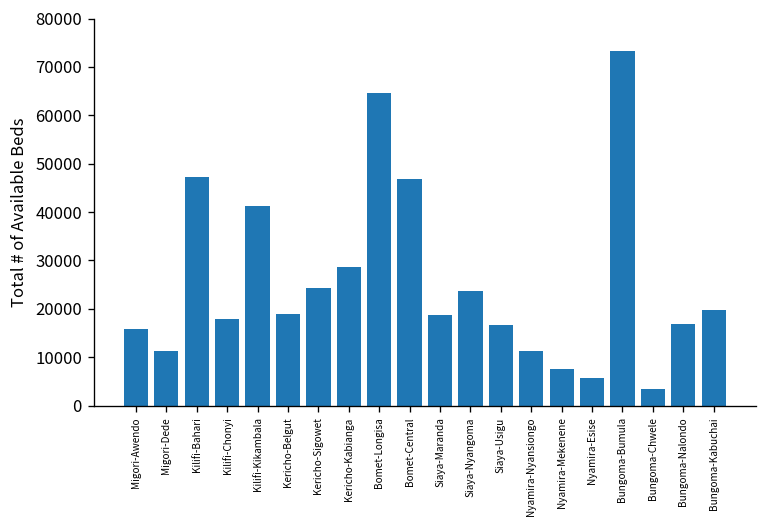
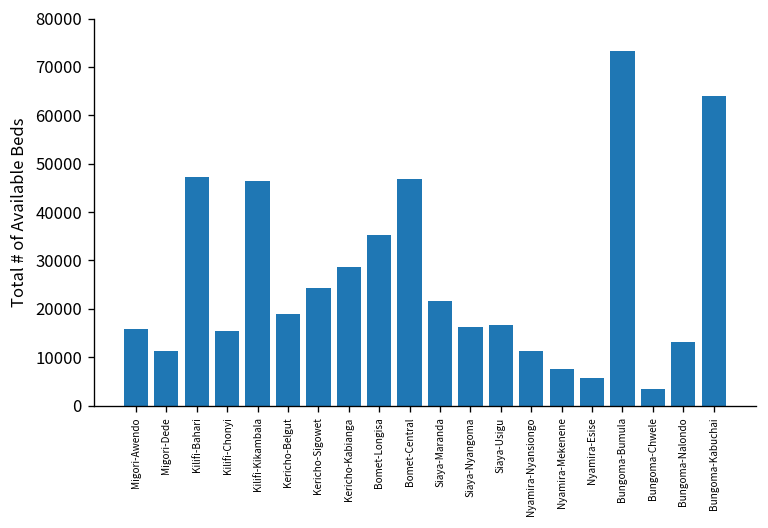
Kilifi-Chonyi: 18000 -> 15000
Kilifi-Kikambala: 41000 -> 46000
Bomet-Longisa: 65000 -> 35000
Siaya-Maranda: 19000 -> 22000
Siaya-Nyangoma: 24000 -> 16000
Bungoma-Nalondo: 17000 -> 13000
Bungoma-Kabuchai: 20000 -> 64000
